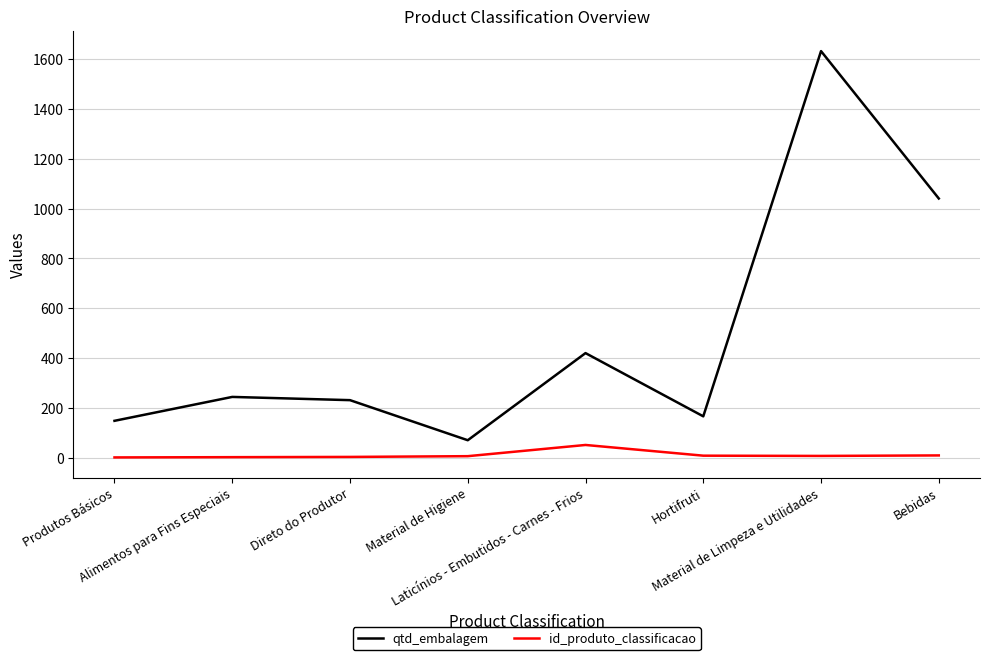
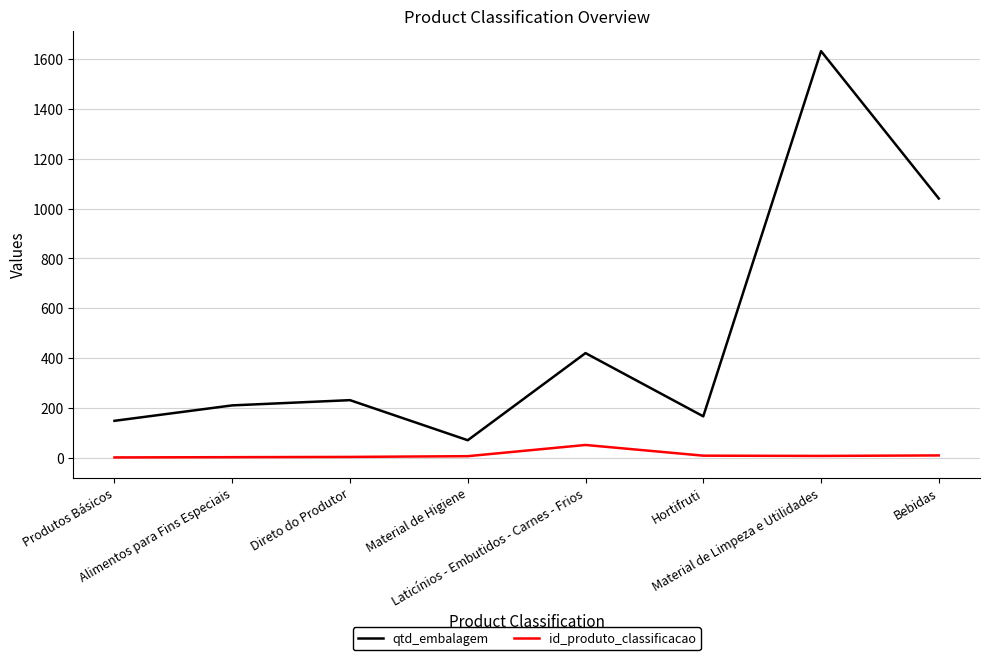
qtd_embalagem, Alimentos para Fins Especiais: 240 -> 210
